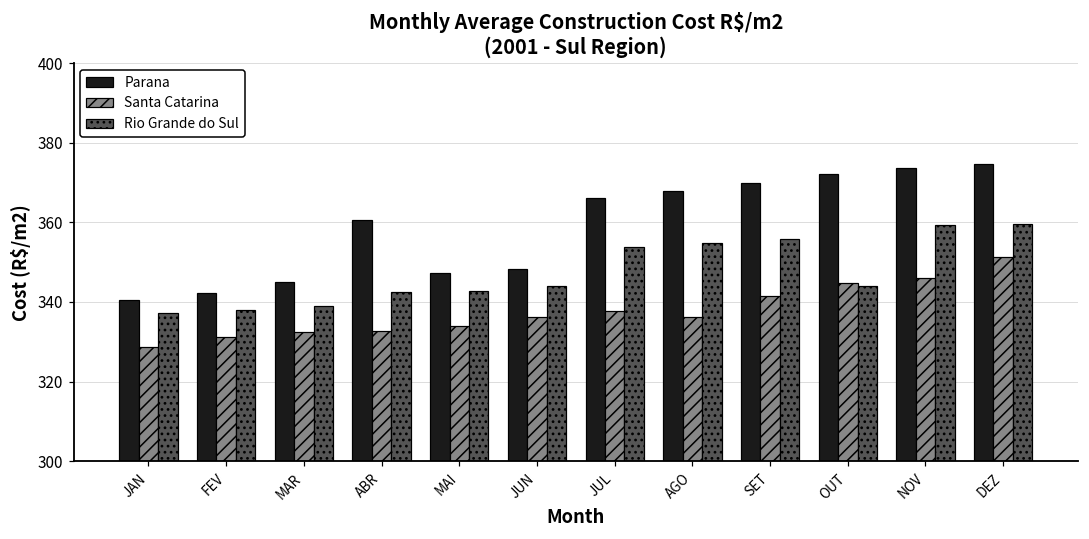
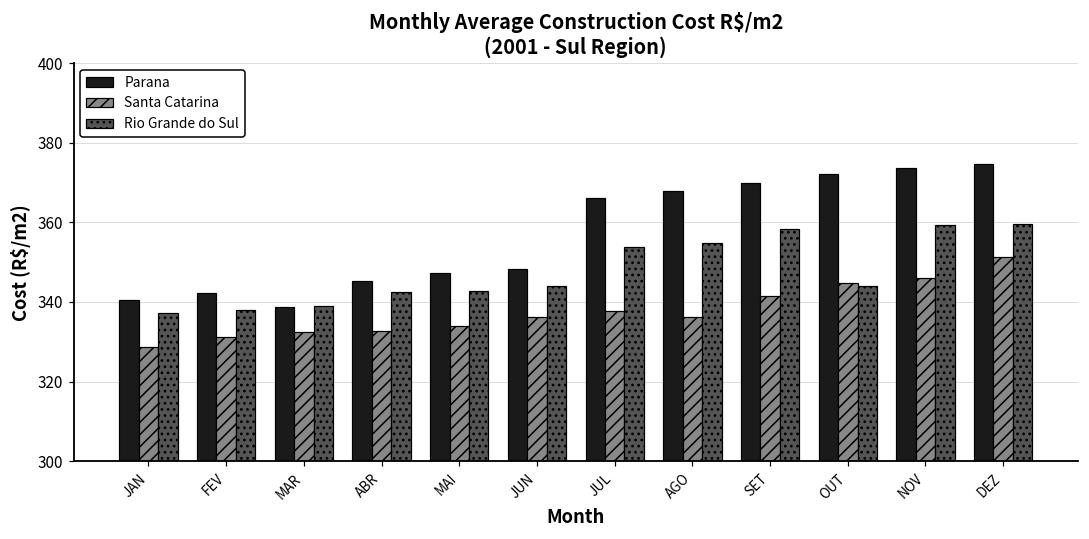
Parana, MAR: 345 -> 339
Parana, ABR: 361 -> 345
Rio Grande do Sul, SET: 356 -> 358
